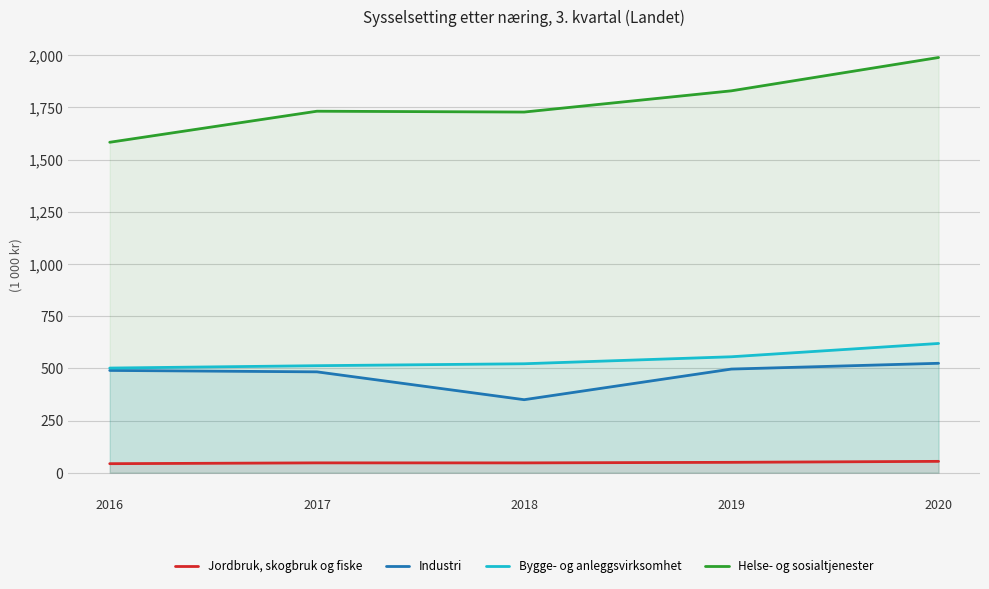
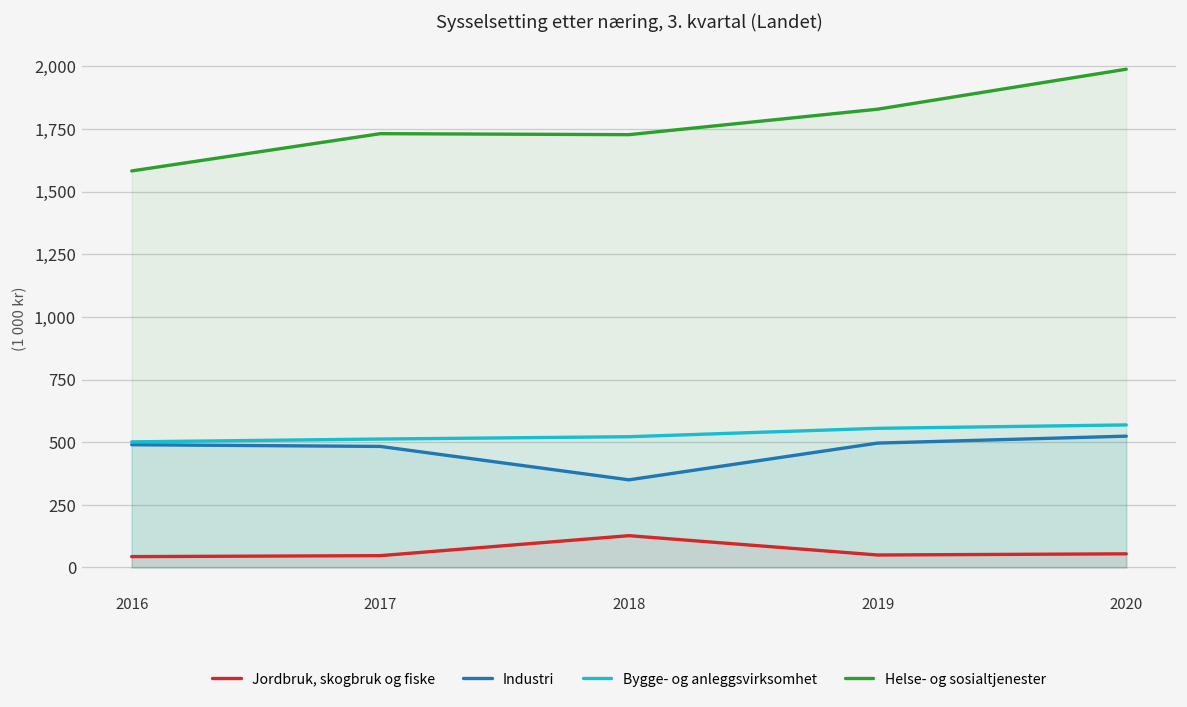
Jordbruk, skogbruk og fiske, 2018: 50 -> 130
Bygge- og anleggsvirksomhet, 2020: 620 -> 570
